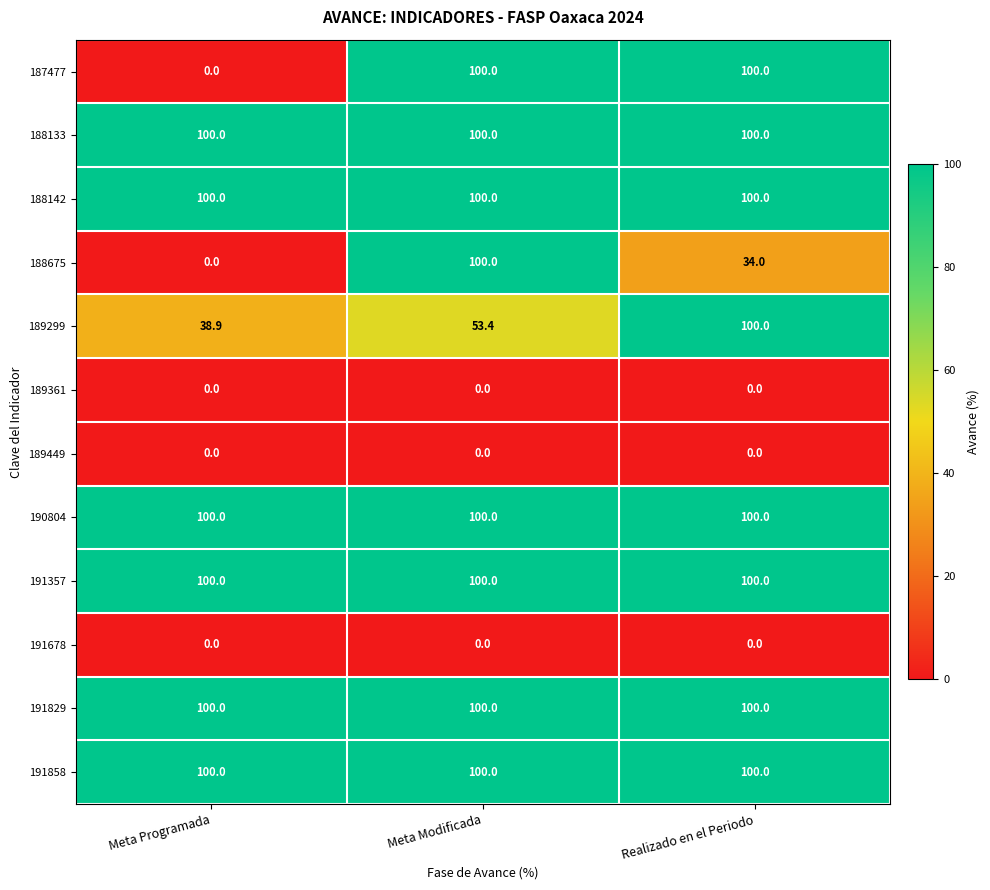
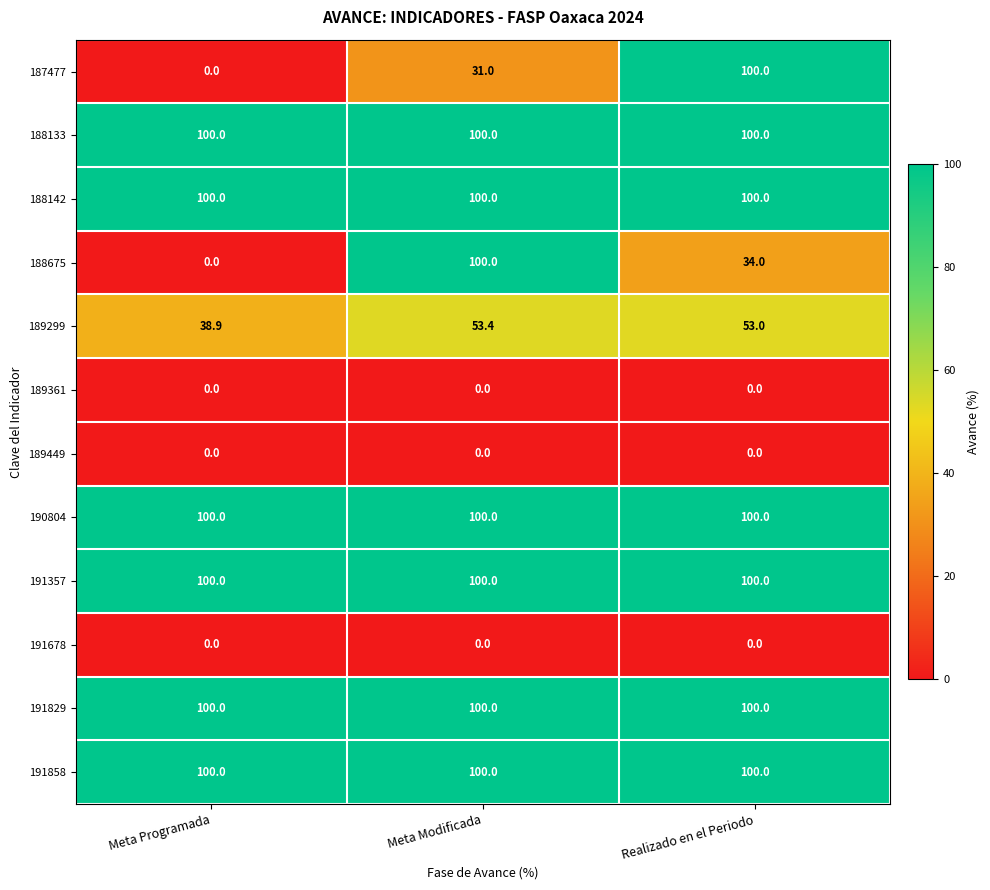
187477, Meta Modificada: 100.0 -> 31.0
189299, Realizado en el Periodo: 100.0 -> 53.0
